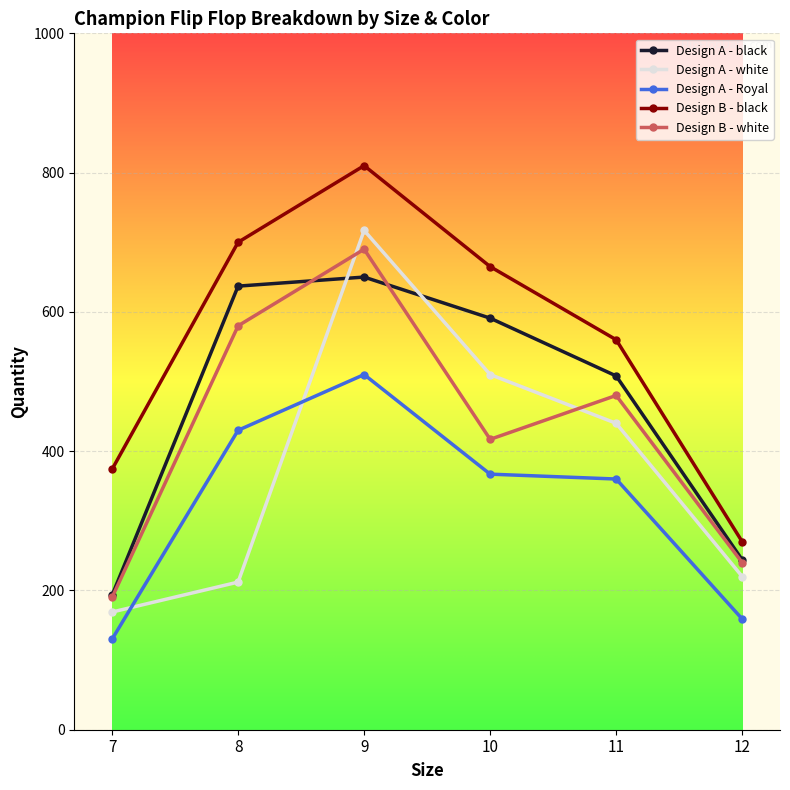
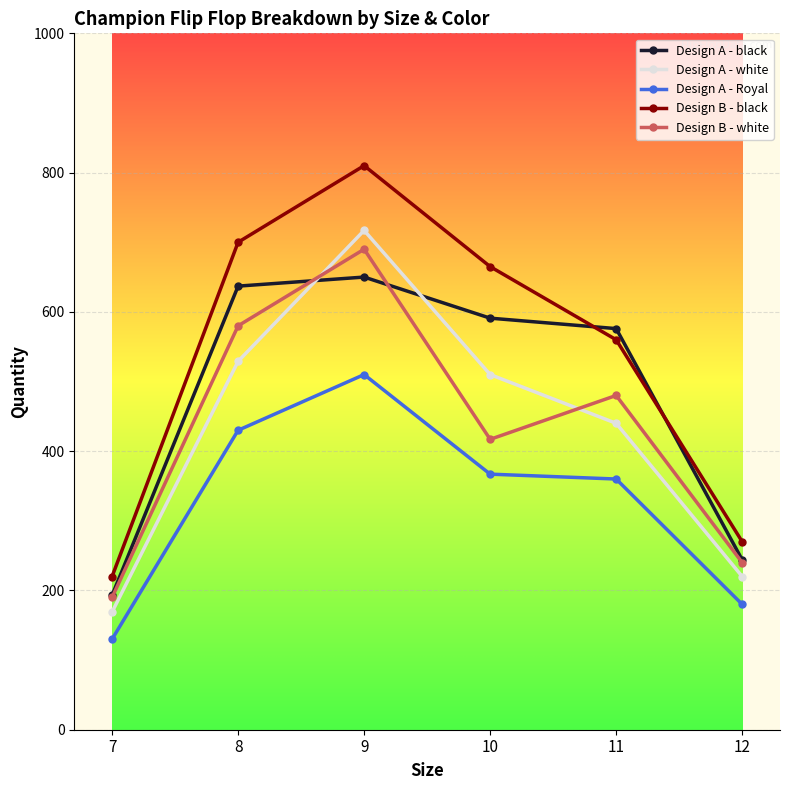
Design B - black, 7: 370 -> 220
Design A - white, 8: 210 -> 530
Design A - black, 11: 510 -> 580
Design A - Royal, 12: 160 -> 180
